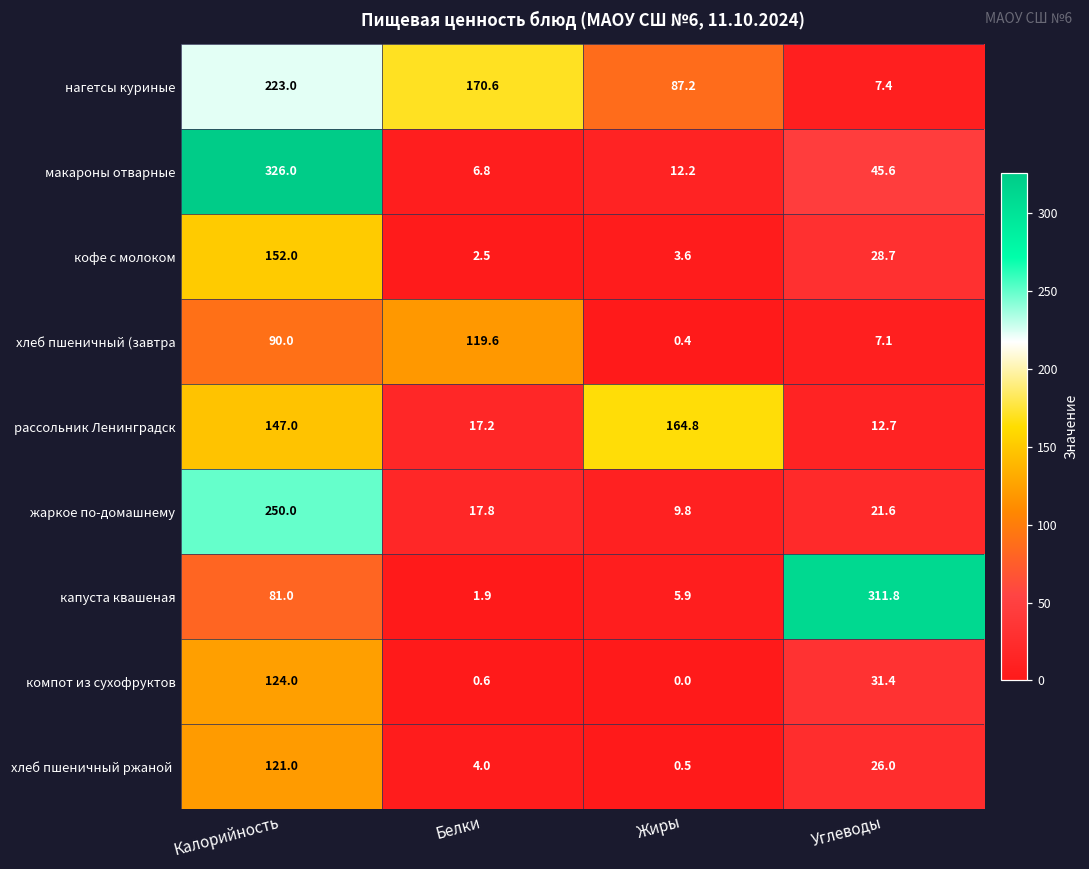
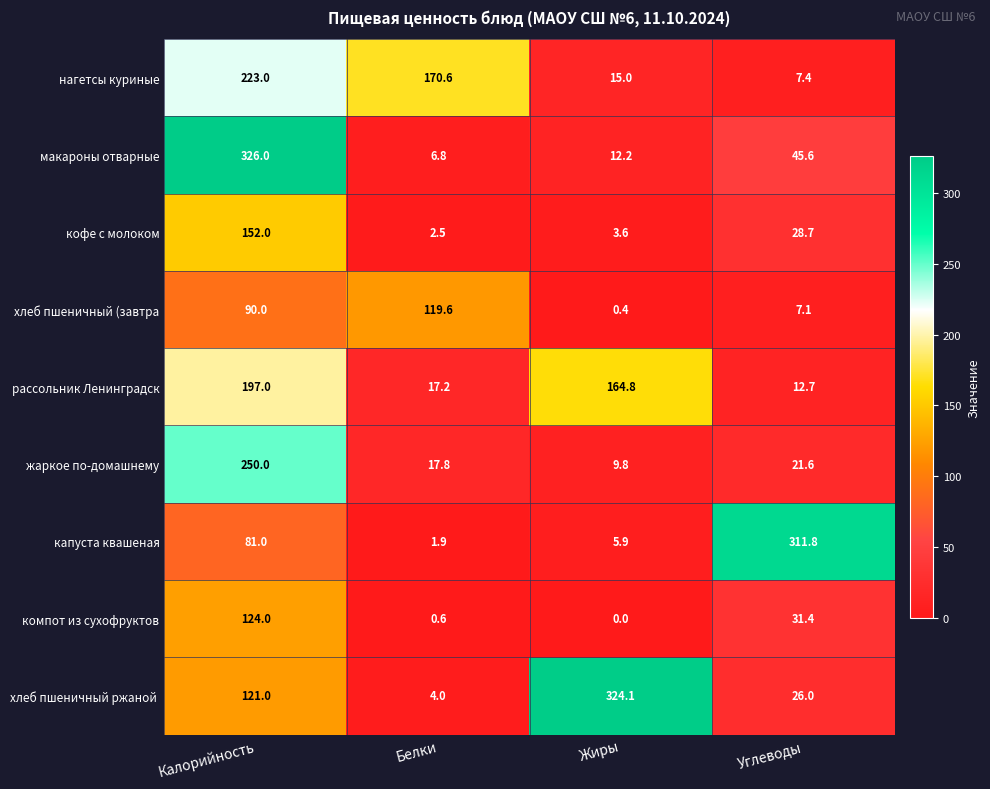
нагетсы куриные, Жиры: 87.2 -> 15.0
рассольник Ленинградск, Калорийность: 147.0 -> 197.0
хлеб пшеничный ржаной, Жиры: 0.5 -> 324.1
